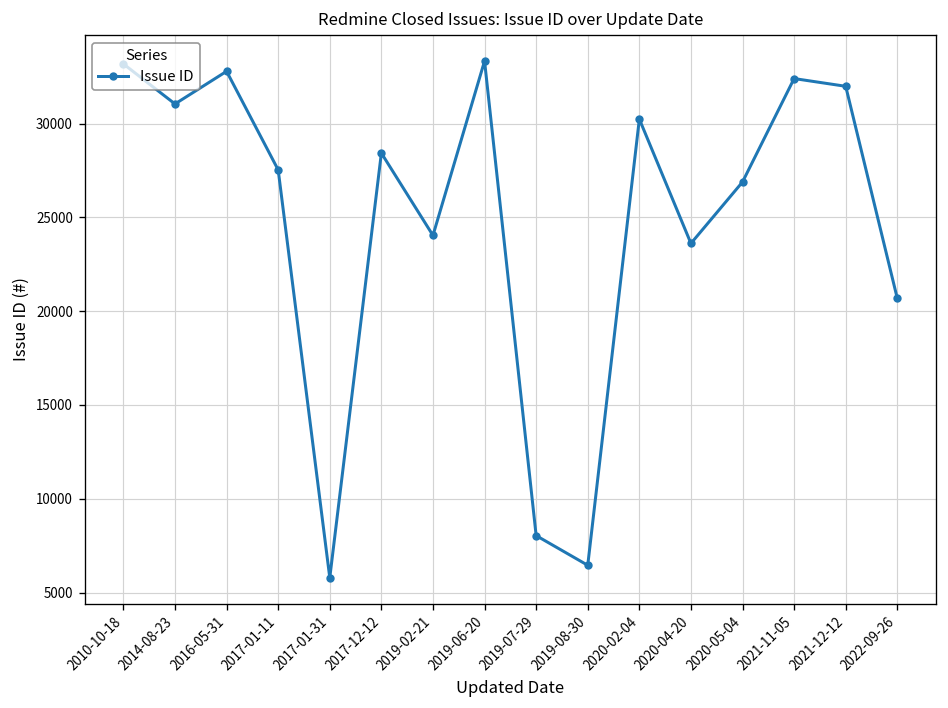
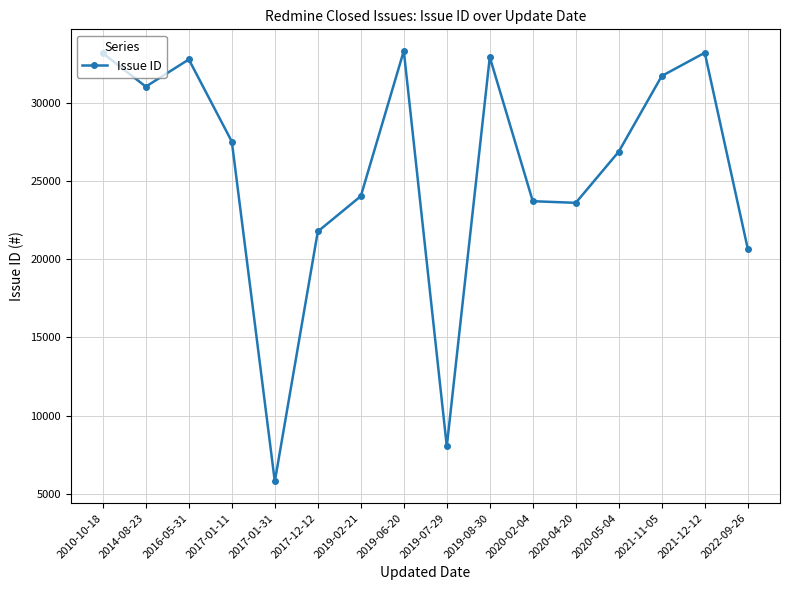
2017-12-12: 28400 -> 21800
2019-08-30: 6500 -> 32900
2020-02-04: 30200 -> 23700
2021-11-05: 32400 -> 31700
2021-12-12: 32000 -> 33200
